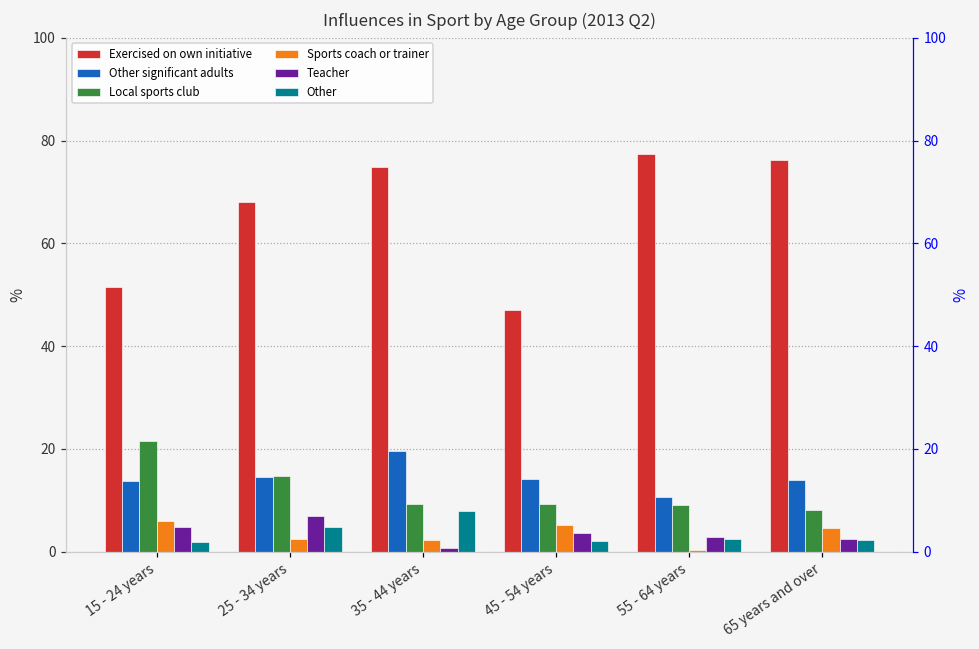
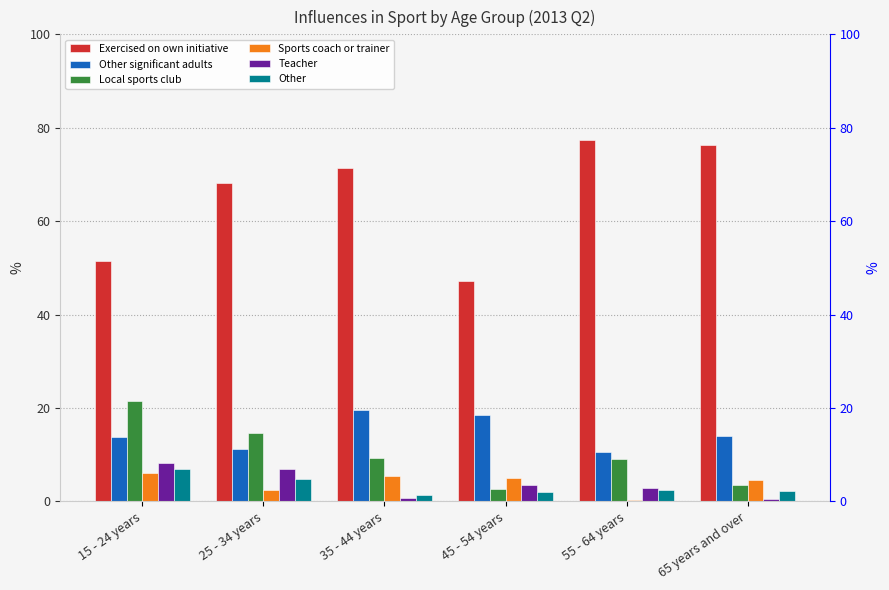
Teacher, 15 - 24 years: 5 -> 8
Other, 15 - 24 years: 2 -> 7
Other significant adults, 25 - 34 years: 15 -> 11
Exercised on own initiative, 35 - 44 years: 75 -> 71
Sports coach or trainer, 35 - 44 years: 2 -> 6
Other, 35 - 44 years: 8 -> 1
Other significant adults, 45 - 54 years: 14 -> 18
Local sports club, 45 - 54 years: 9 -> 3
Local sports club, 65 years and over: 8 -> 4
Teacher, 65 years and over: 2 -> 1
